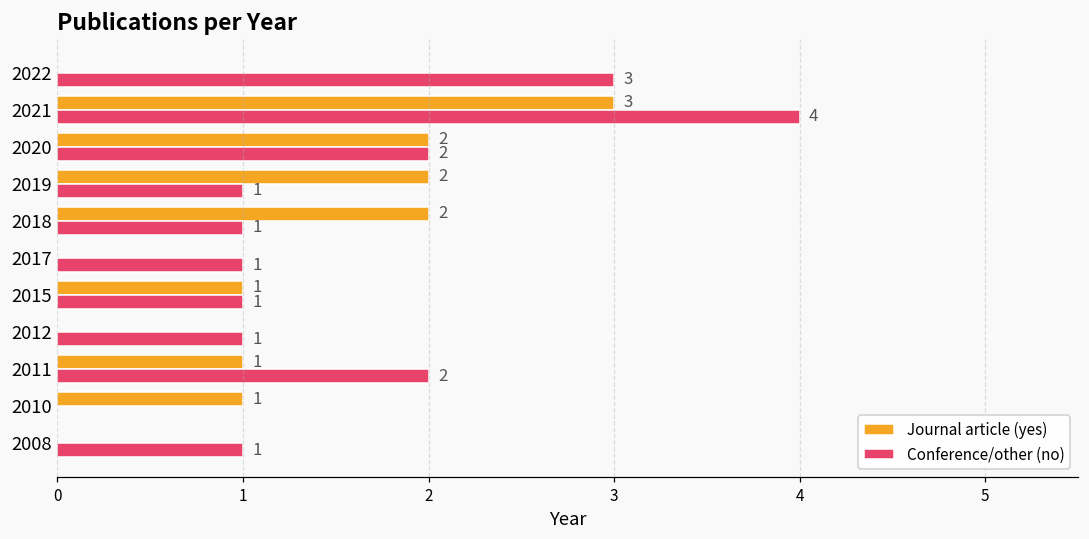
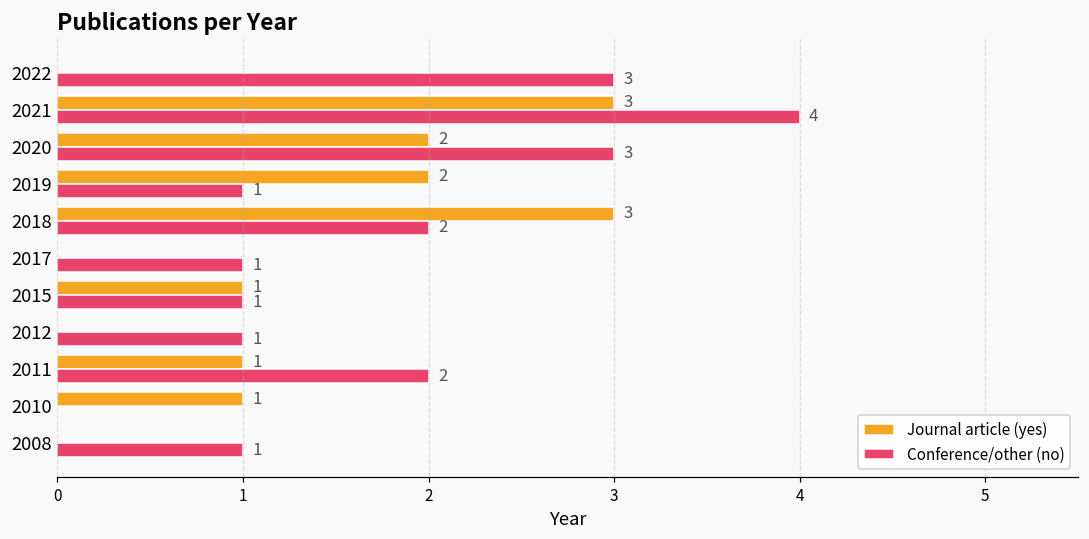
Conference/other (no), 2020: 2 -> 3
Journal article (yes), 2018: 2 -> 3
Conference/other (no), 2018: 1 -> 2
